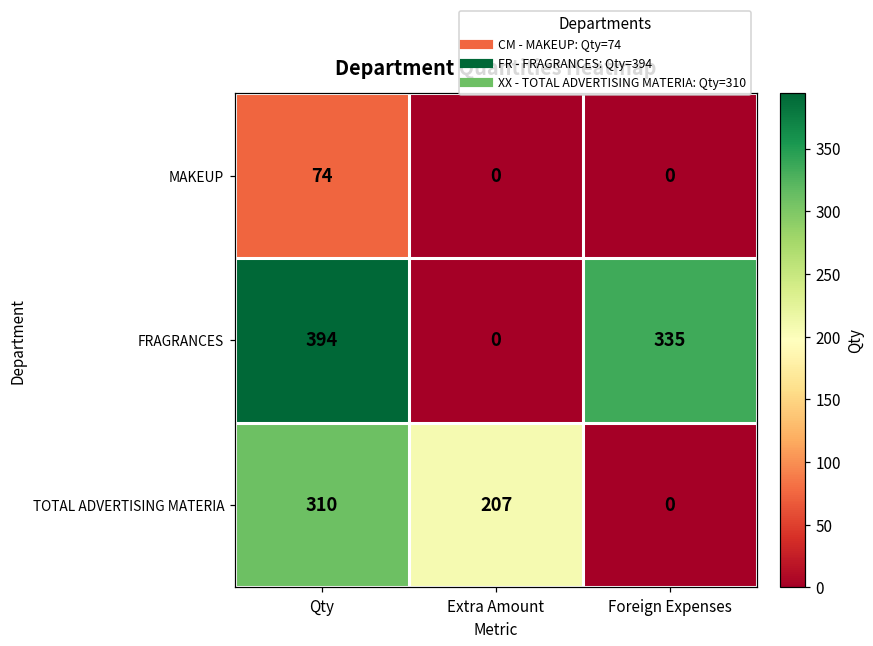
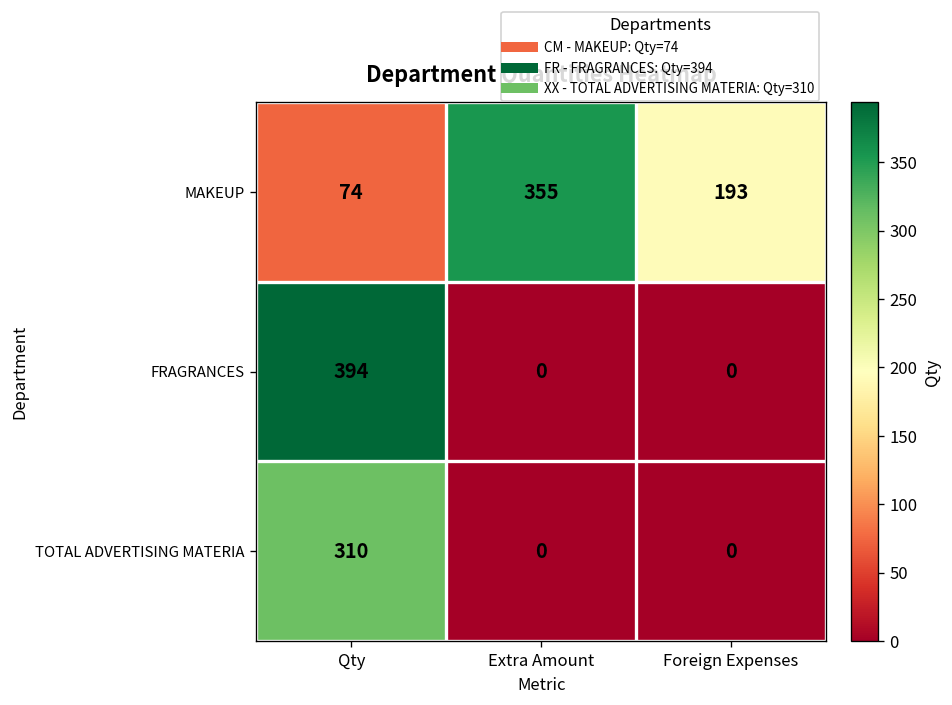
MAKEUP, Extra Amount: 0 -> 355
MAKEUP, Foreign Expenses: 0 -> 193
FRAGRANCES, Foreign Expenses: 335 -> 0
TOTAL ADVERTISING MATERIA, Extra Amount: 207 -> 0
